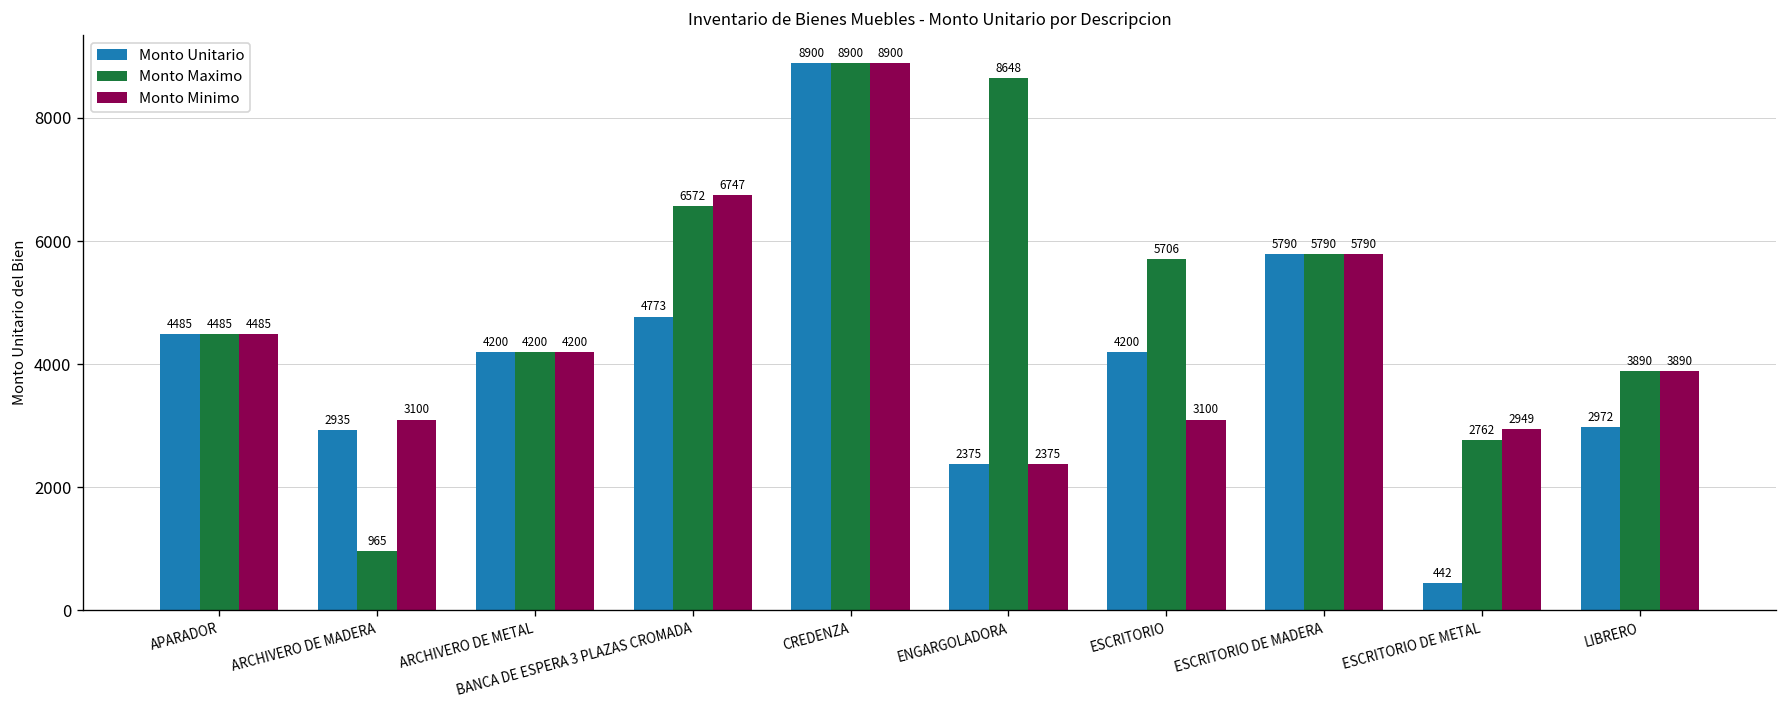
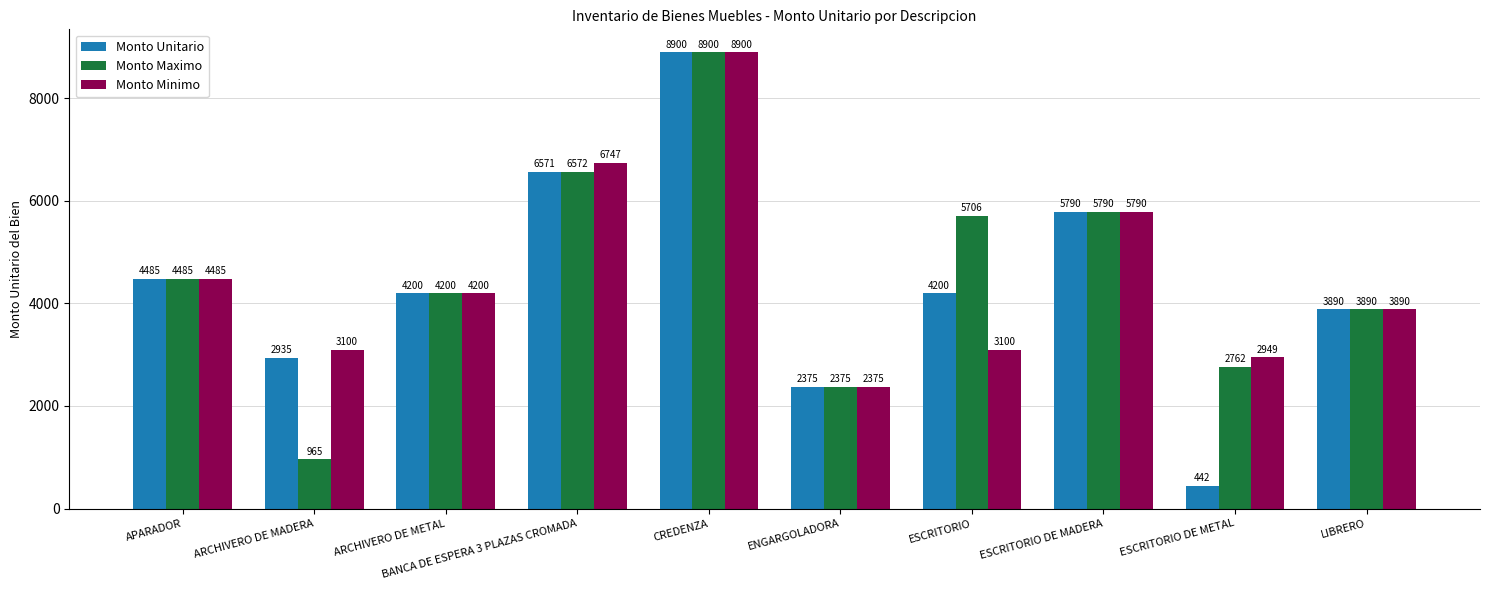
Monto Unitario, BANCA DE ESPERA 3 PLAZAS CROMADA: 4773 -> 6571
Monto Maximo, ENGARGOLADORA: 8648 -> 2375
Monto Unitario, LIBRERO: 2972 -> 3890
